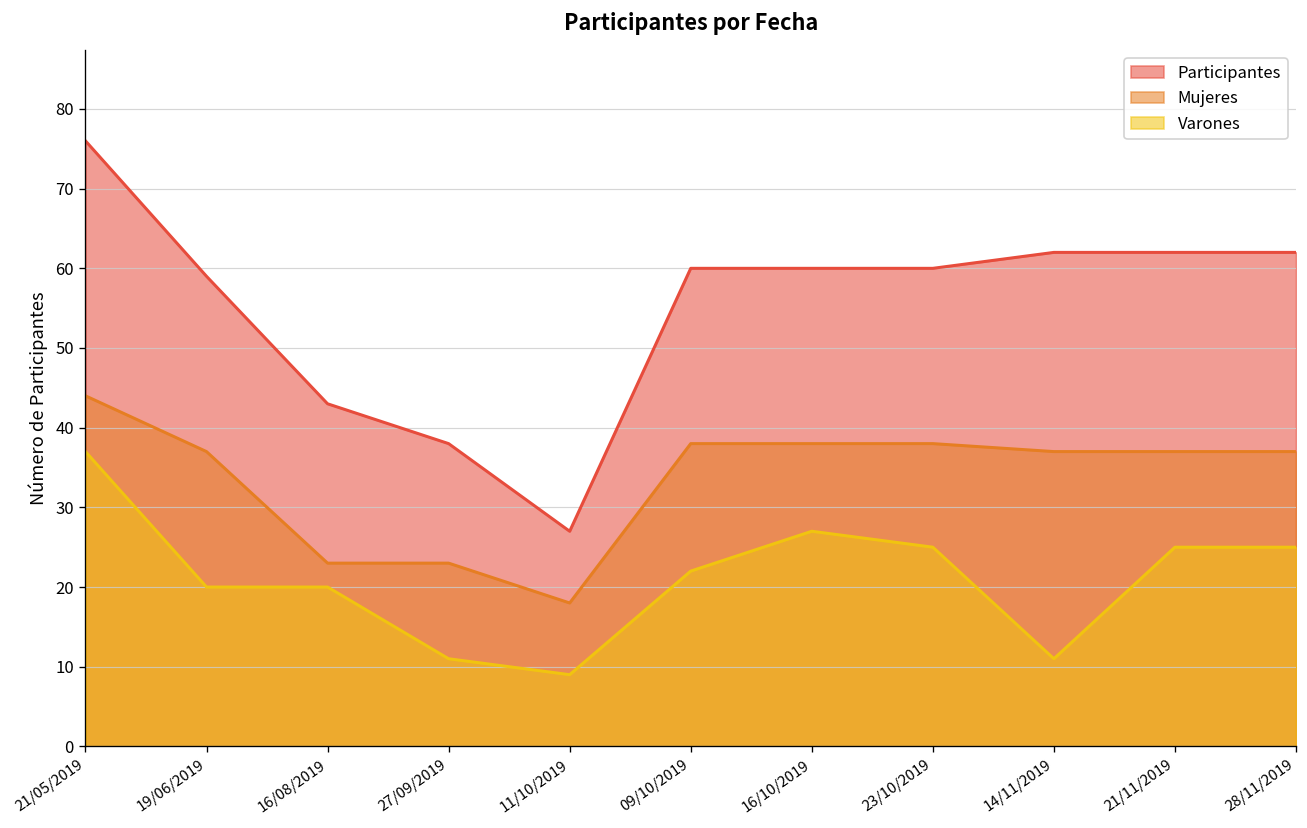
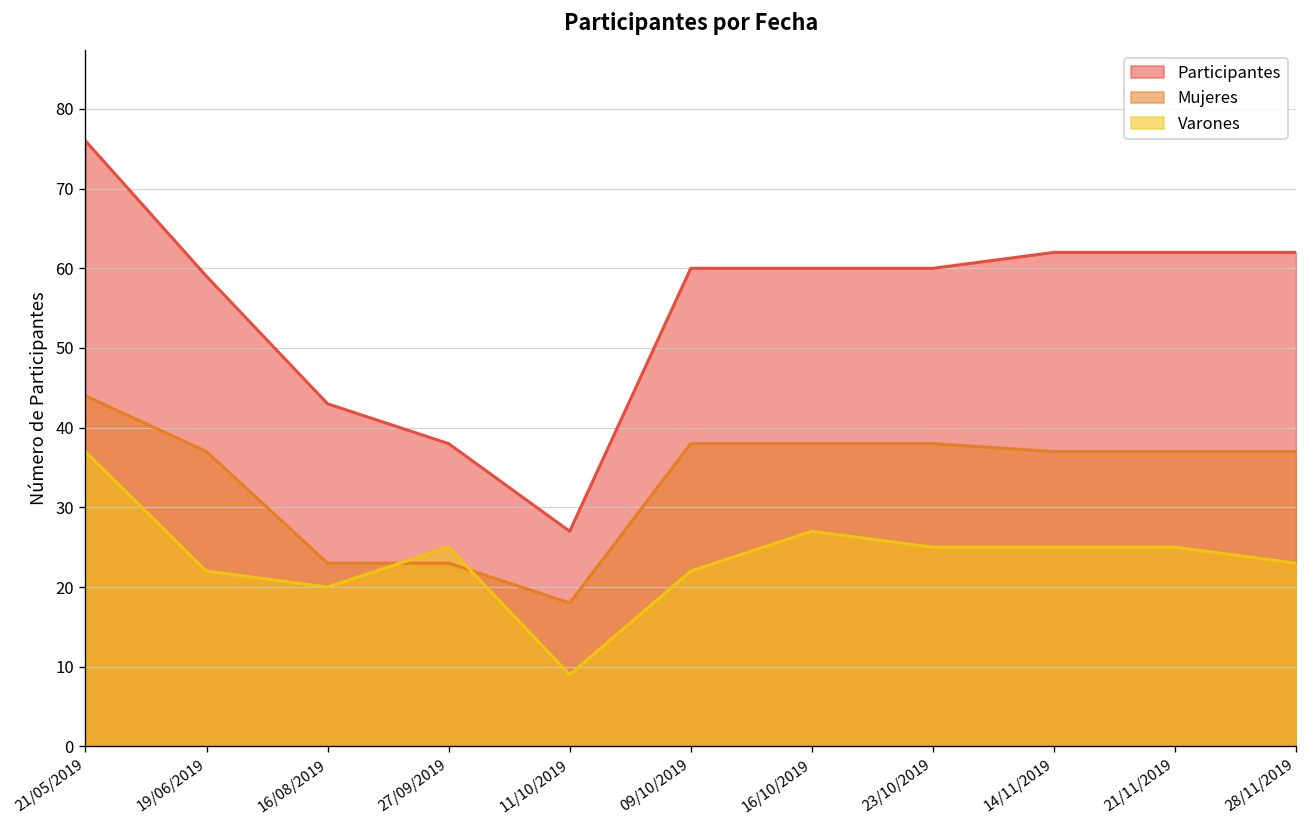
Varones, 19/06/2019: 20 -> 22
Varones, 27/09/2019: 11 -> 25
Varones, 14/11/2019: 11 -> 25
Varones, 28/11/2019: 25 -> 23
